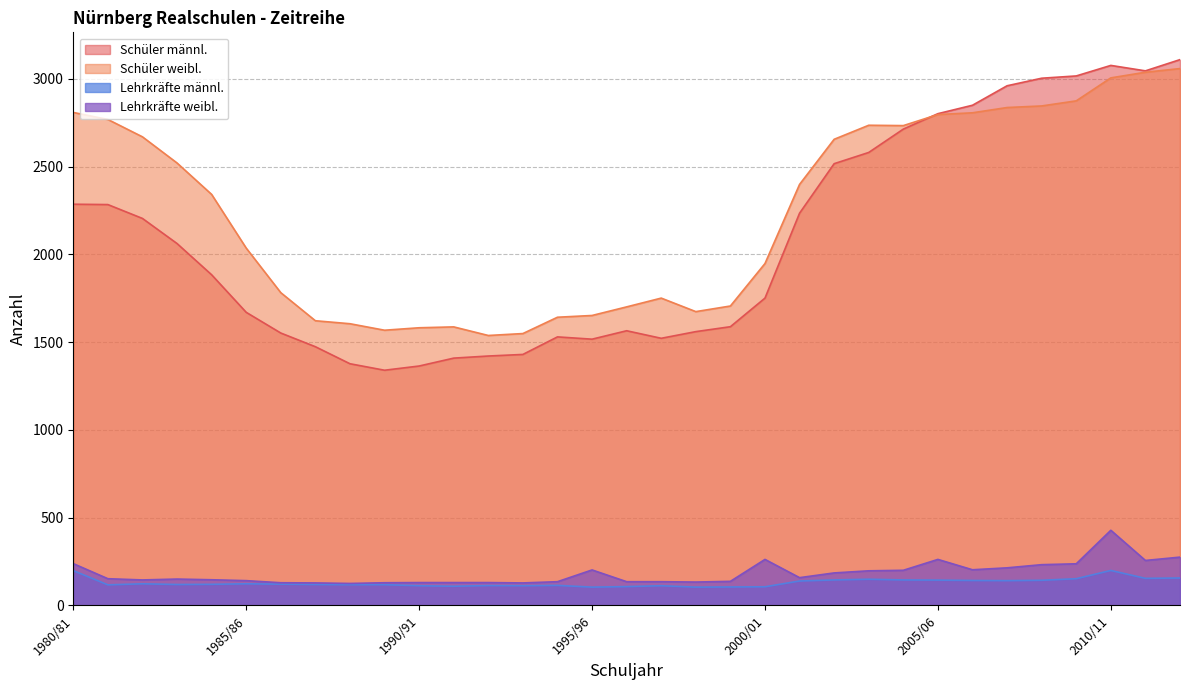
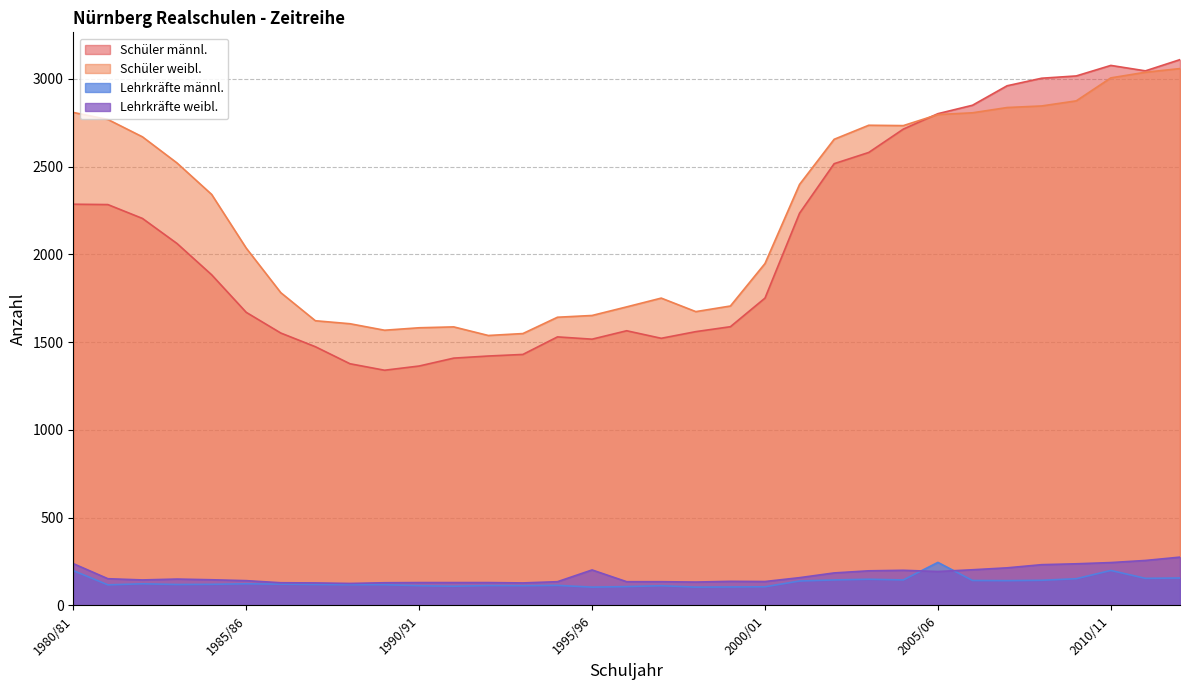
Lehrkräfte weibl., 2000/01: 260 -> 140
Lehrkräfte männl., 2005/06: 140 -> 250
Lehrkräfte weibl., 2005/06: 260 -> 190
Lehrkräfte weibl., 2010/11: 430 -> 240
